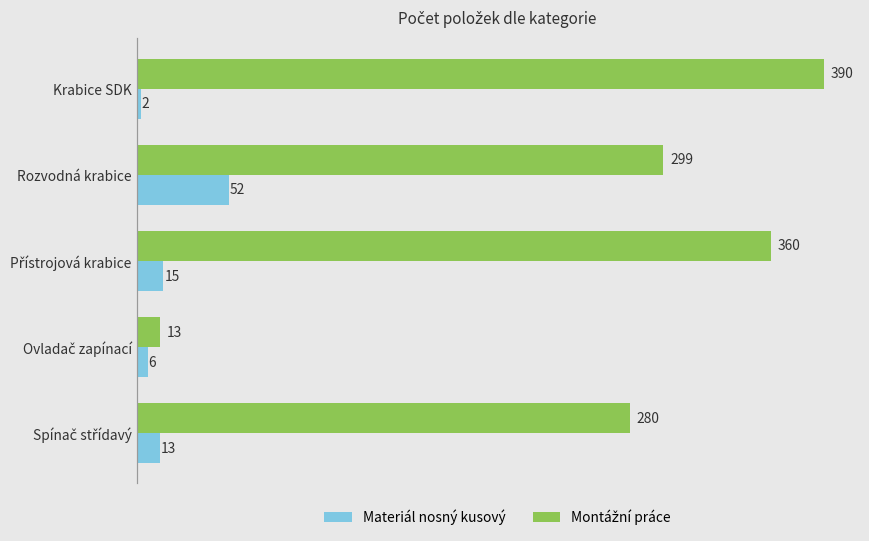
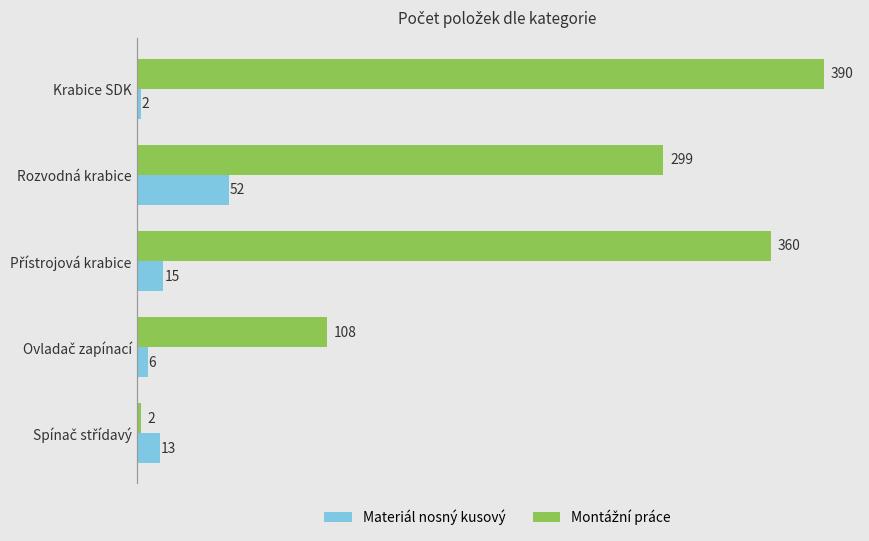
Montážní práce, Ovladač zapínací: 13 -> 108
Montážní práce, Spínač střídavý: 280 -> 2
